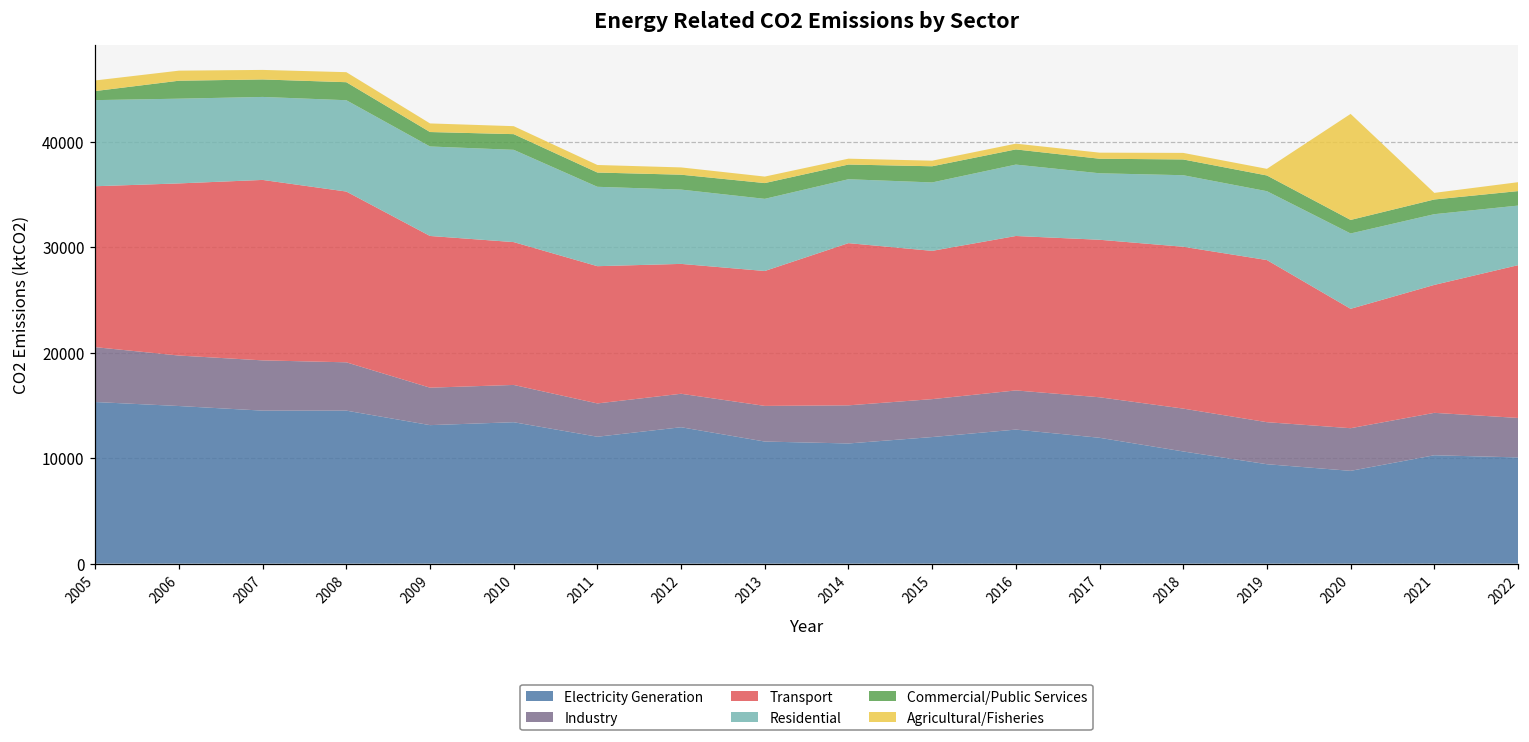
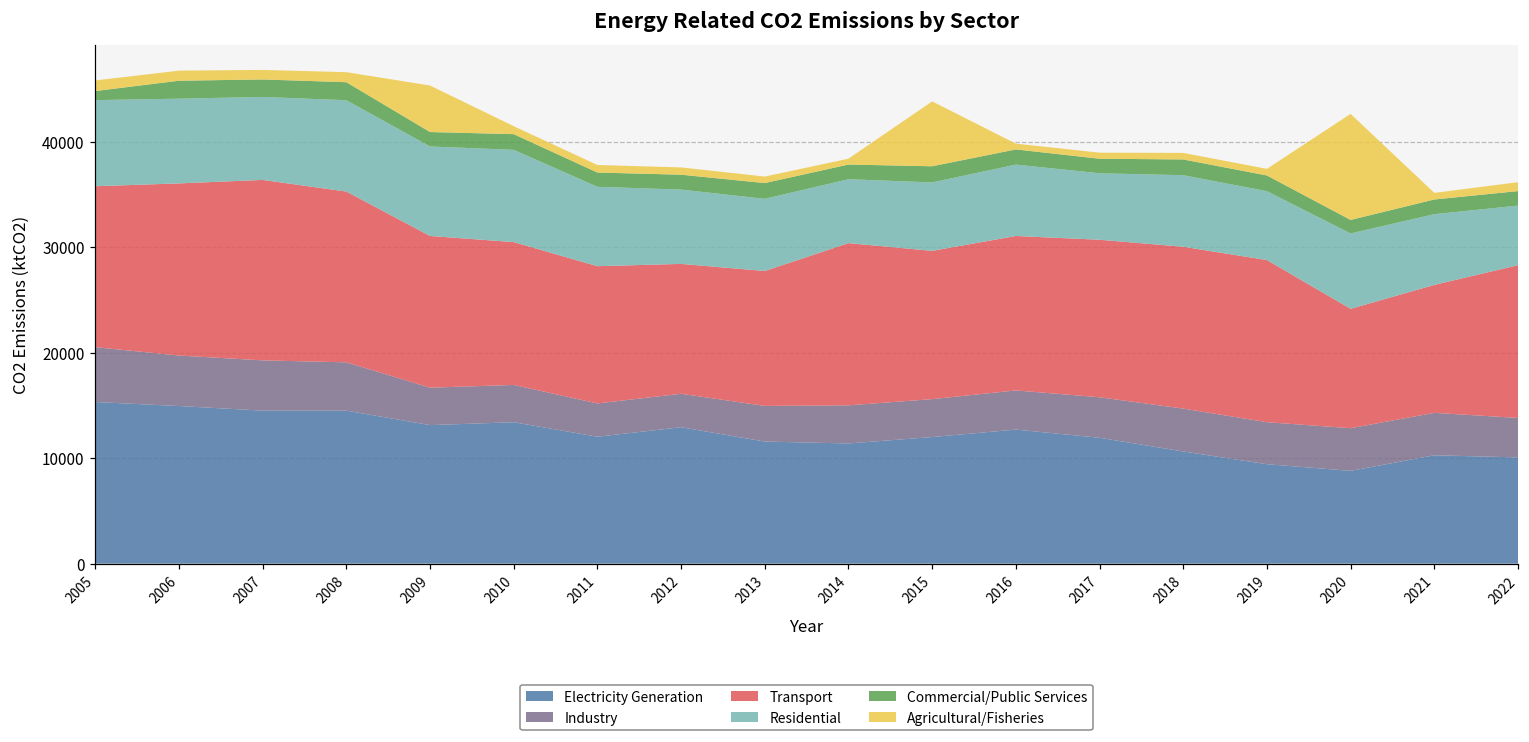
Agricultural/Fisheries, 2009: 1000 -> 4000
Agricultural/Fisheries, 2015: 1000 -> 6000
